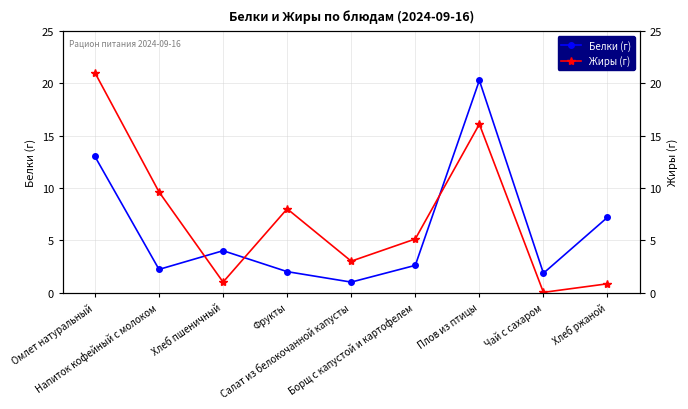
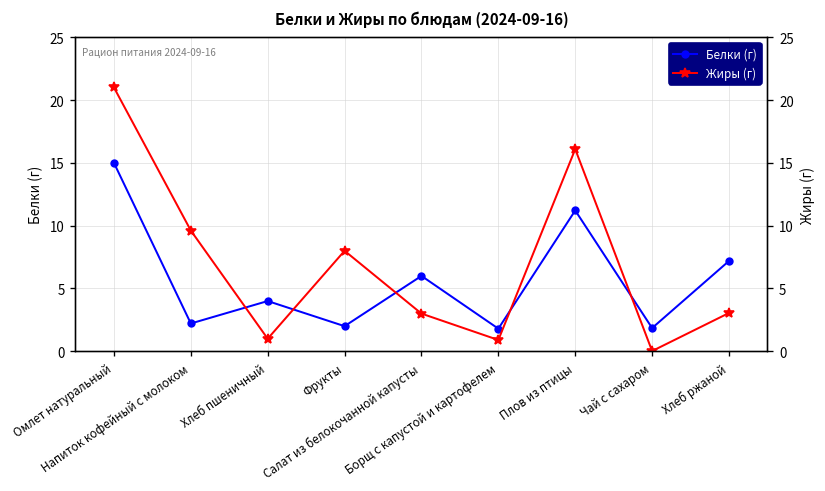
Белки (г), Омлет натуральный: 13 -> 15
Белки (г), Салат из белокочанной капусты: 1 -> 6
Белки (г), Борщ с капустой и картофелем: 2.6 -> 1.8
Жиры (г), Борщ с капустой и картофелем: 5.1 -> 0.9
Белки (г), Плов из птицы: 20.3 -> 11.2
Жиры (г), Хлеб ржаной: 0.8 -> 3.1
